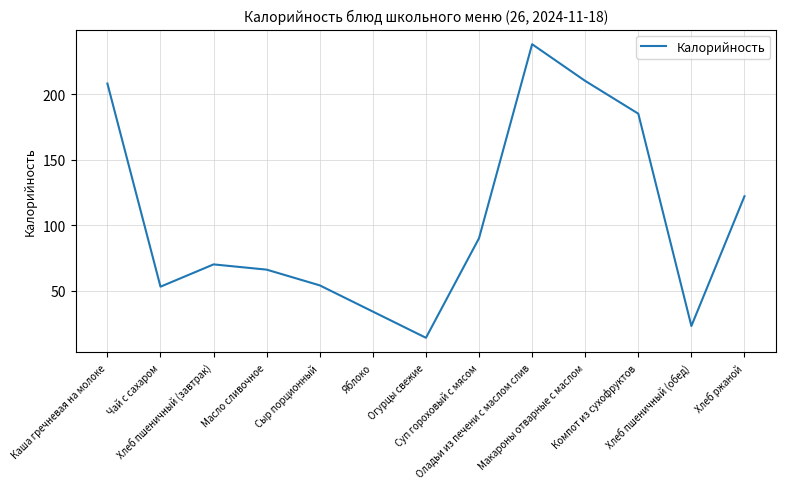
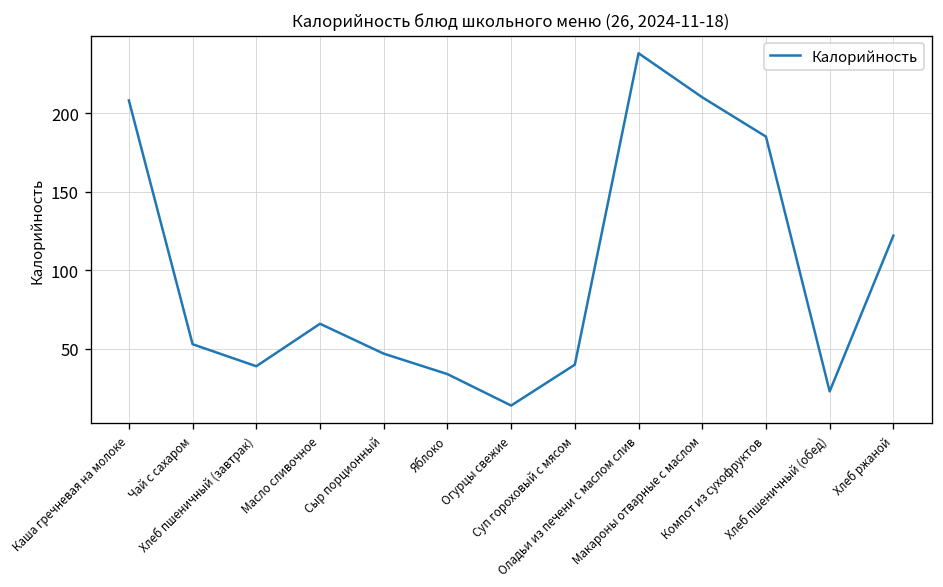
Хлеб пшеничный (завтрак): 70 -> 39
Сыр порционный: 54 -> 47
Суп гороховый с мясом: 90 -> 40
